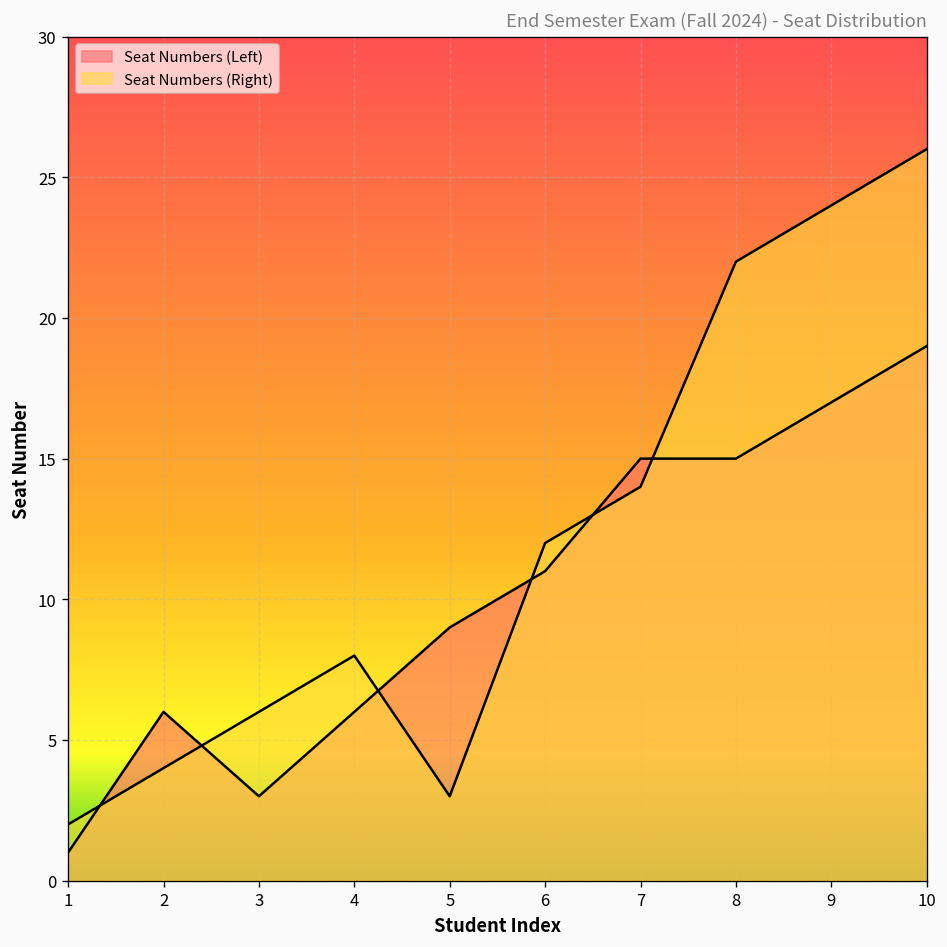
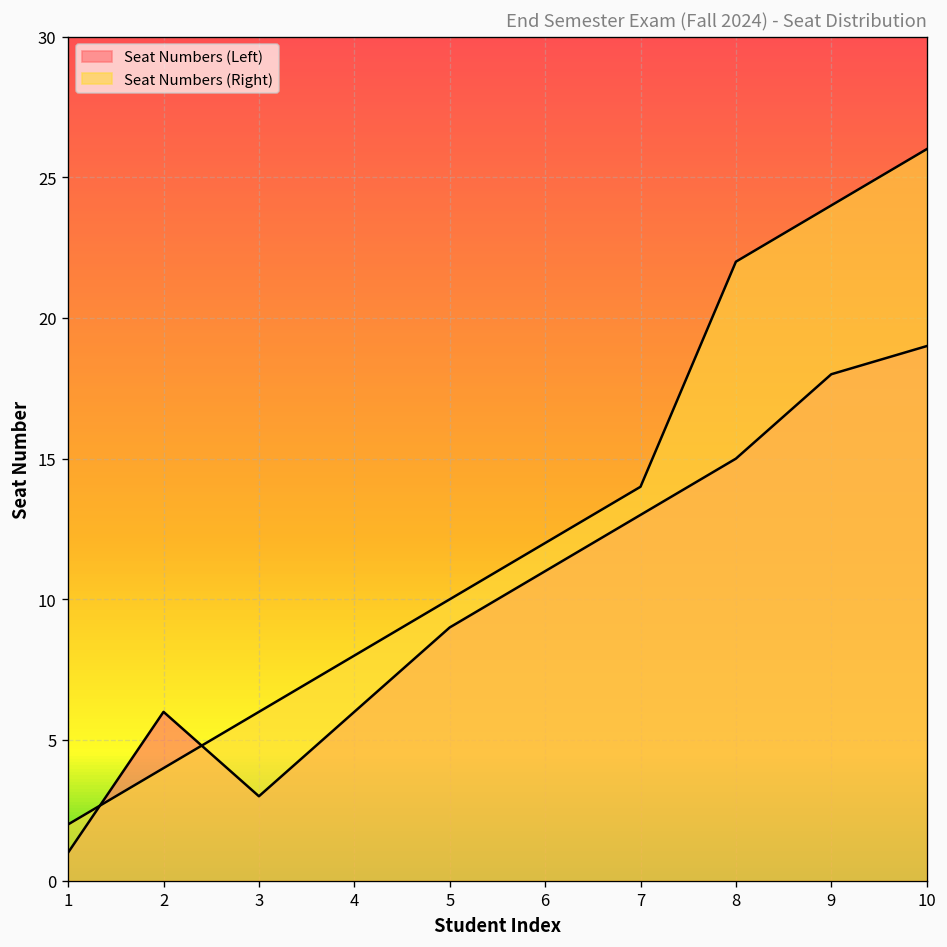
Seat Numbers (Right), 5: 3 -> 10
Seat Numbers (Left), 7: 15 -> 13
Seat Numbers (Left), 9: 17 -> 18
